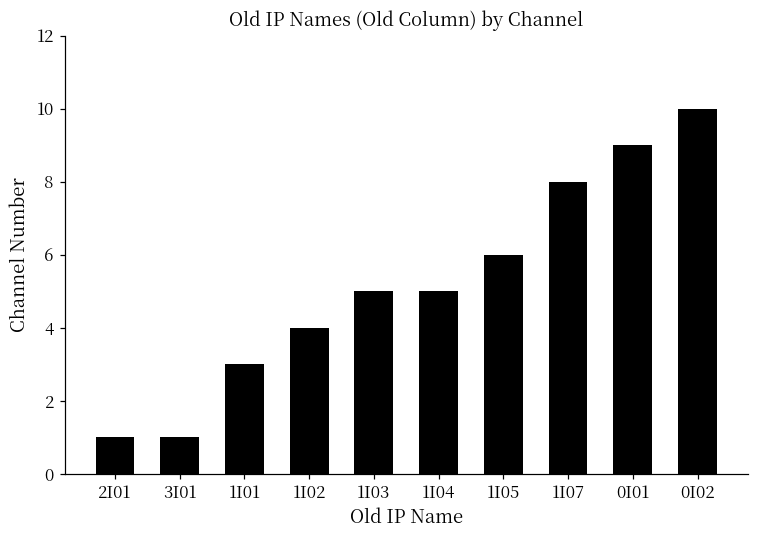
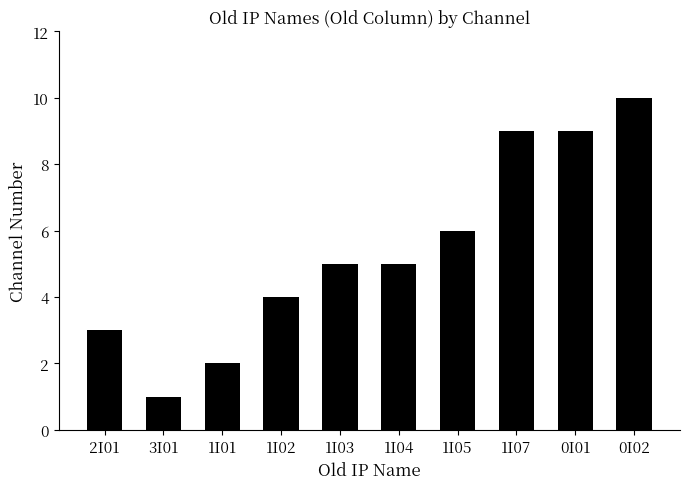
2I01: 1 -> 3
1I01: 3 -> 2
1I07: 8 -> 9
